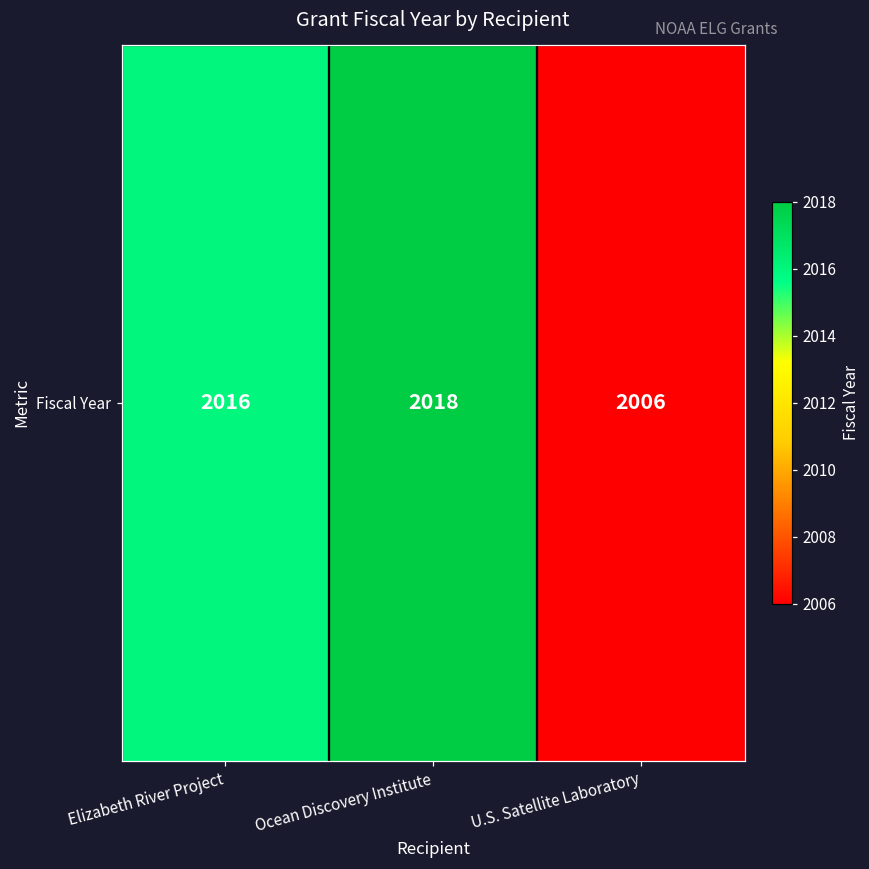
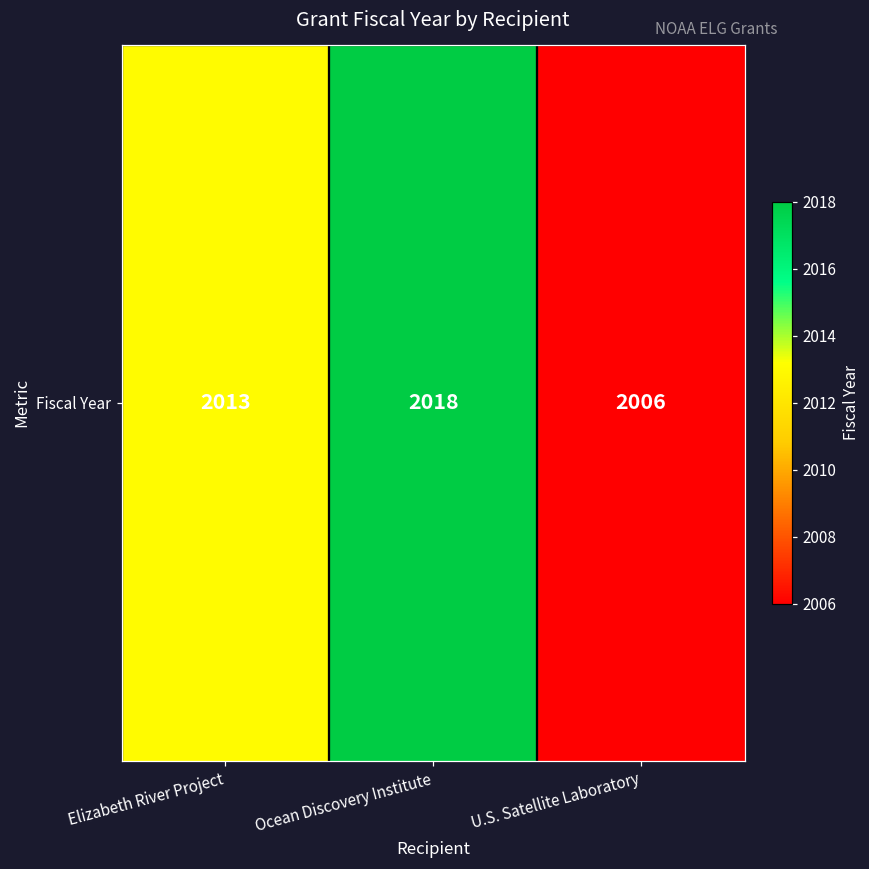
Fiscal Year, Elizabeth River Project: 2016 -> 2013
